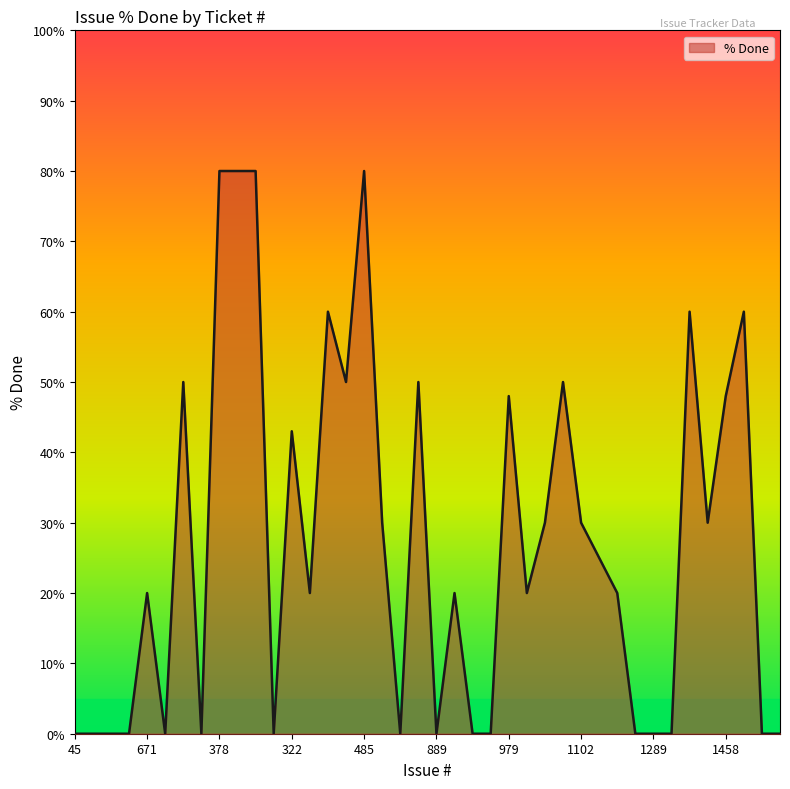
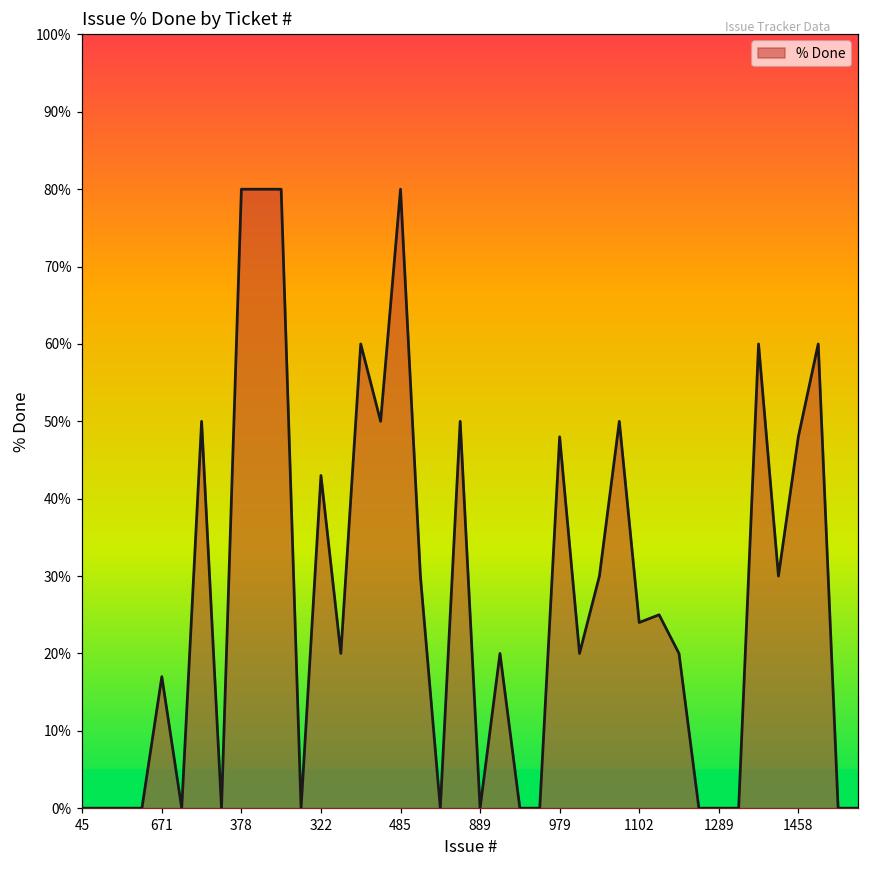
671: 20% -> 17%
1102: 30% -> 24%
